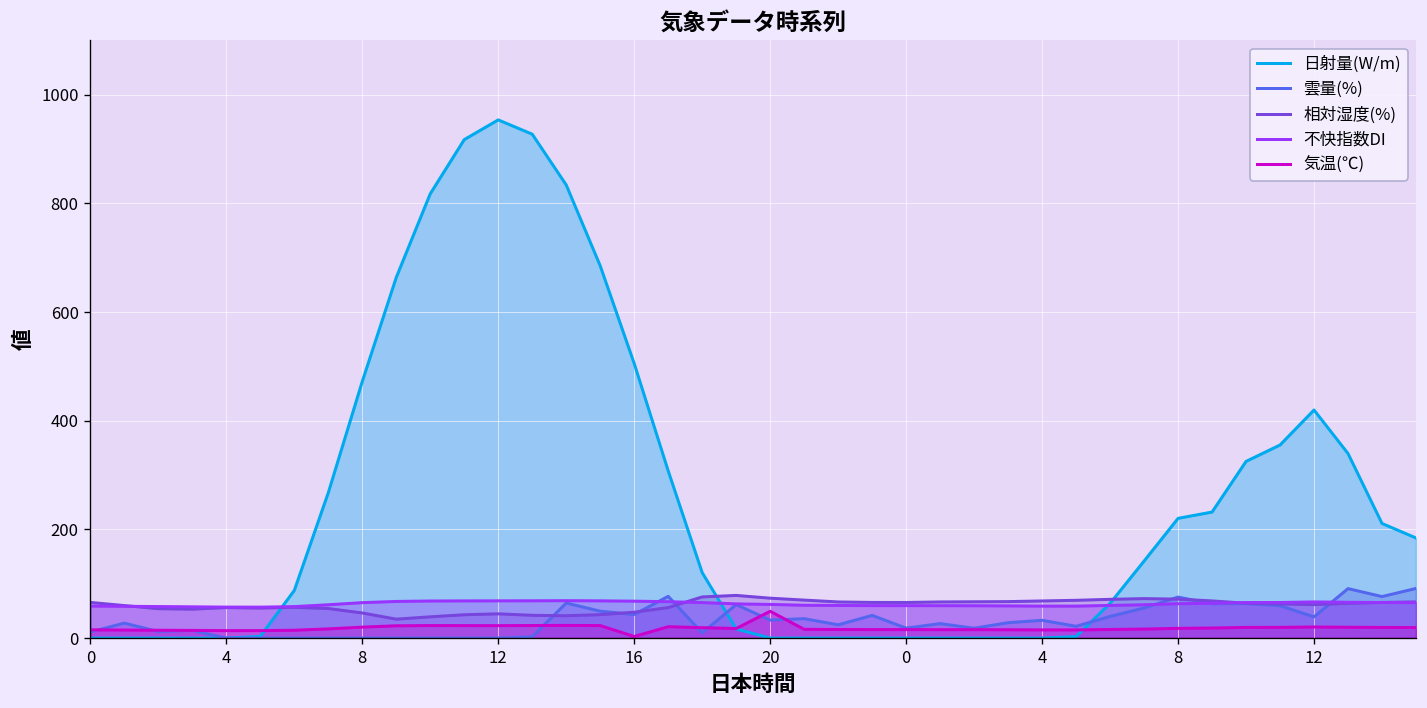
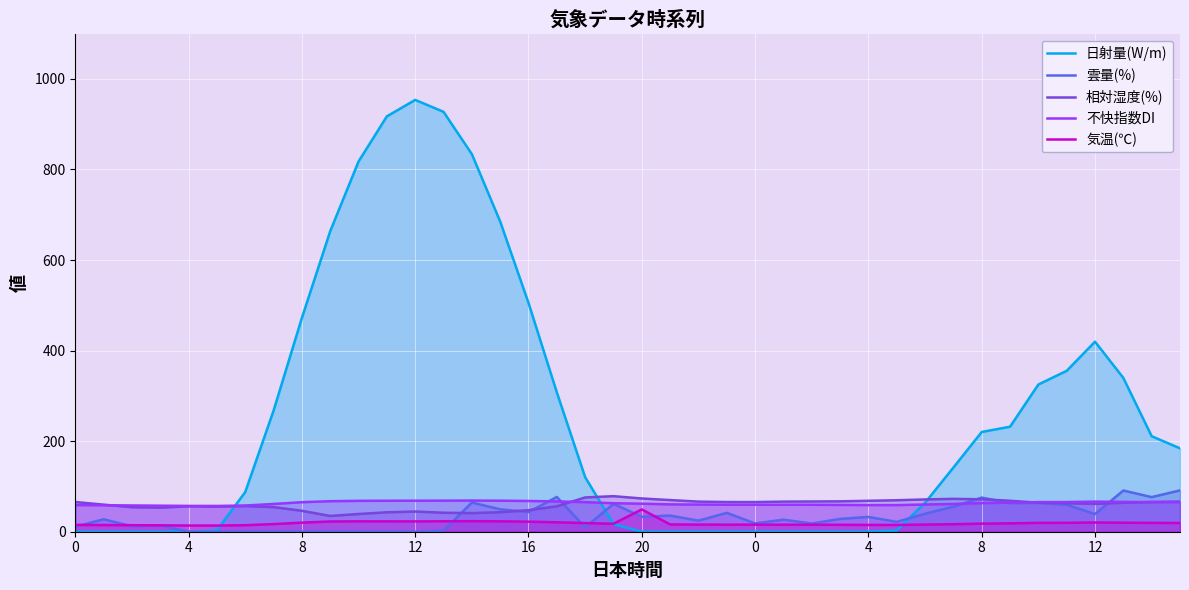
気温(℃), 16: 0 -> 20
